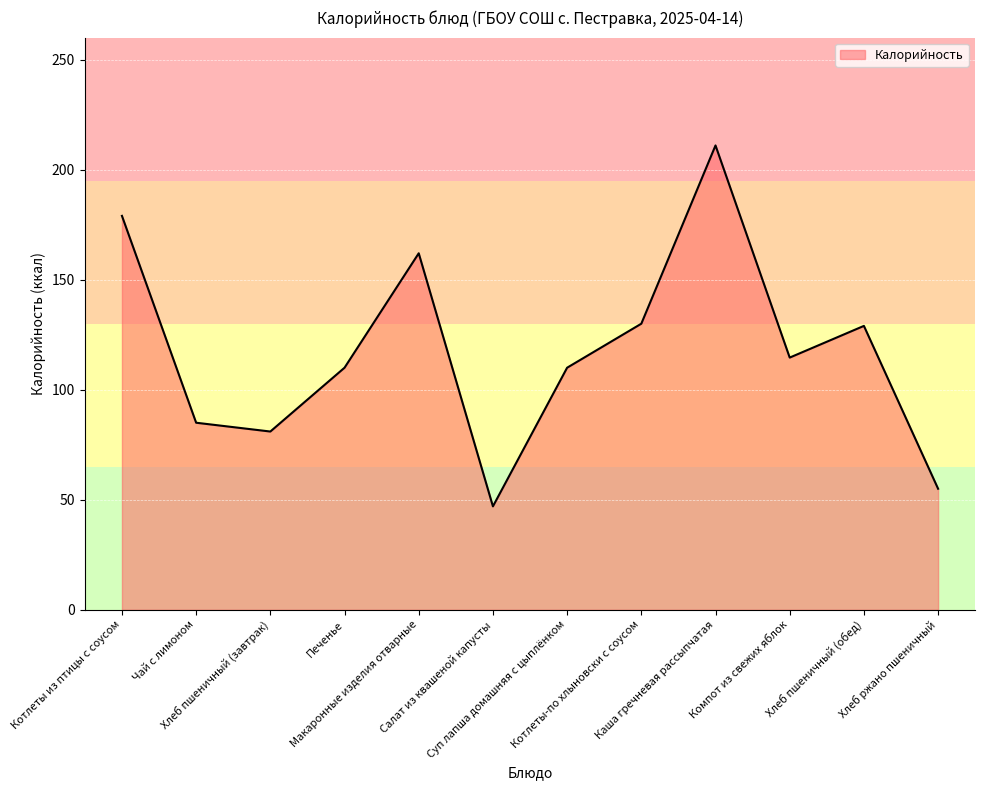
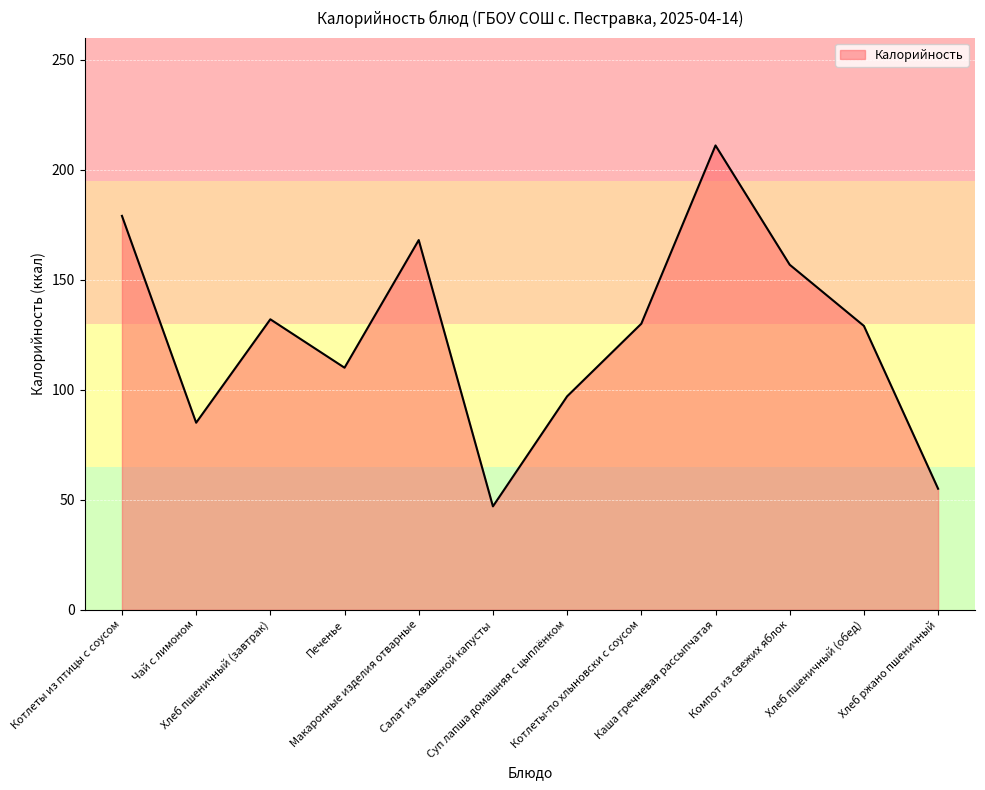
Хлеб пшеничный (завтрак): 81 -> 132
Макаронные изделия отварные: 162 -> 168
Суп лапша домашняя с цыплёнком: 110 -> 97
Компот из свежих яблок: 115 -> 157
